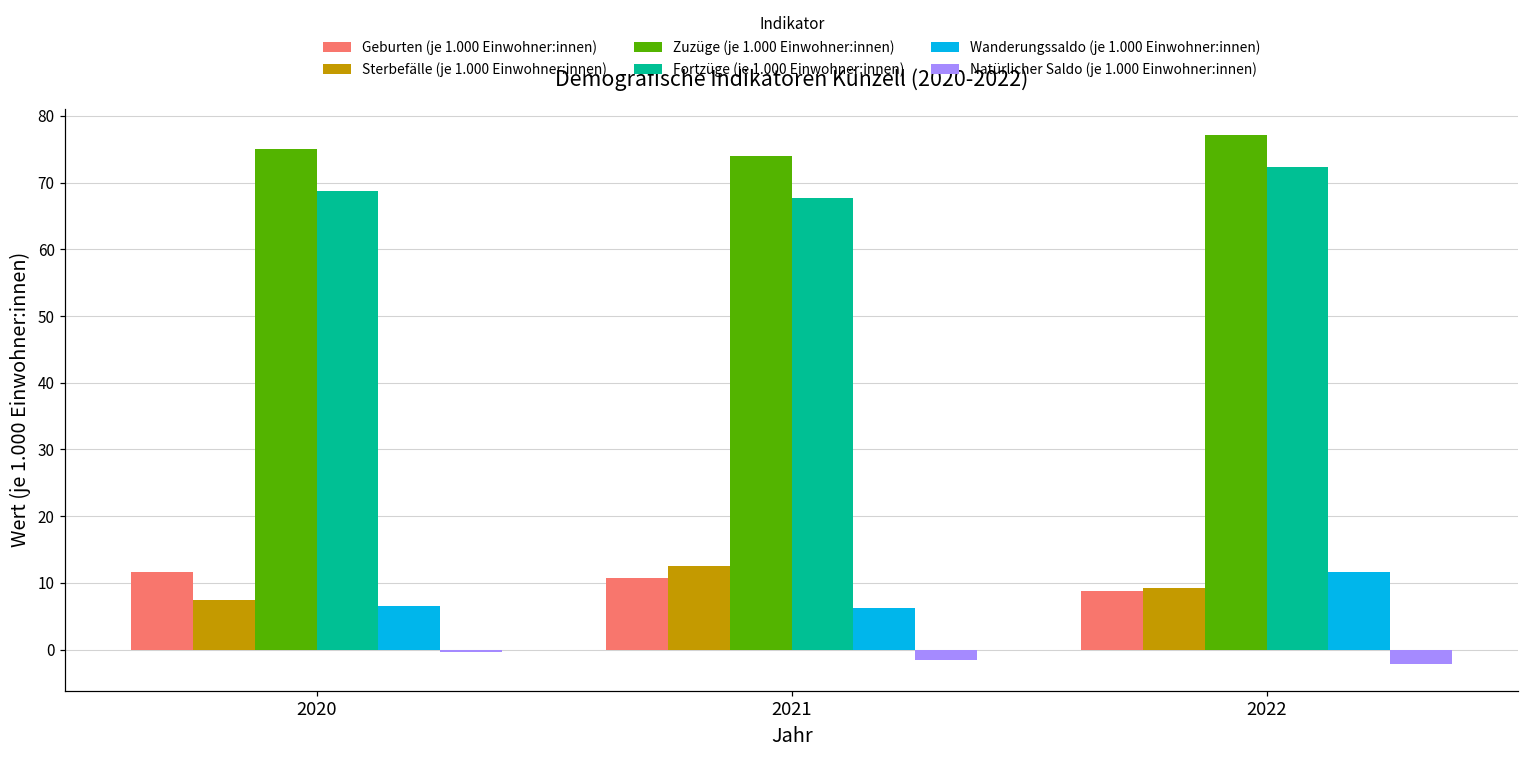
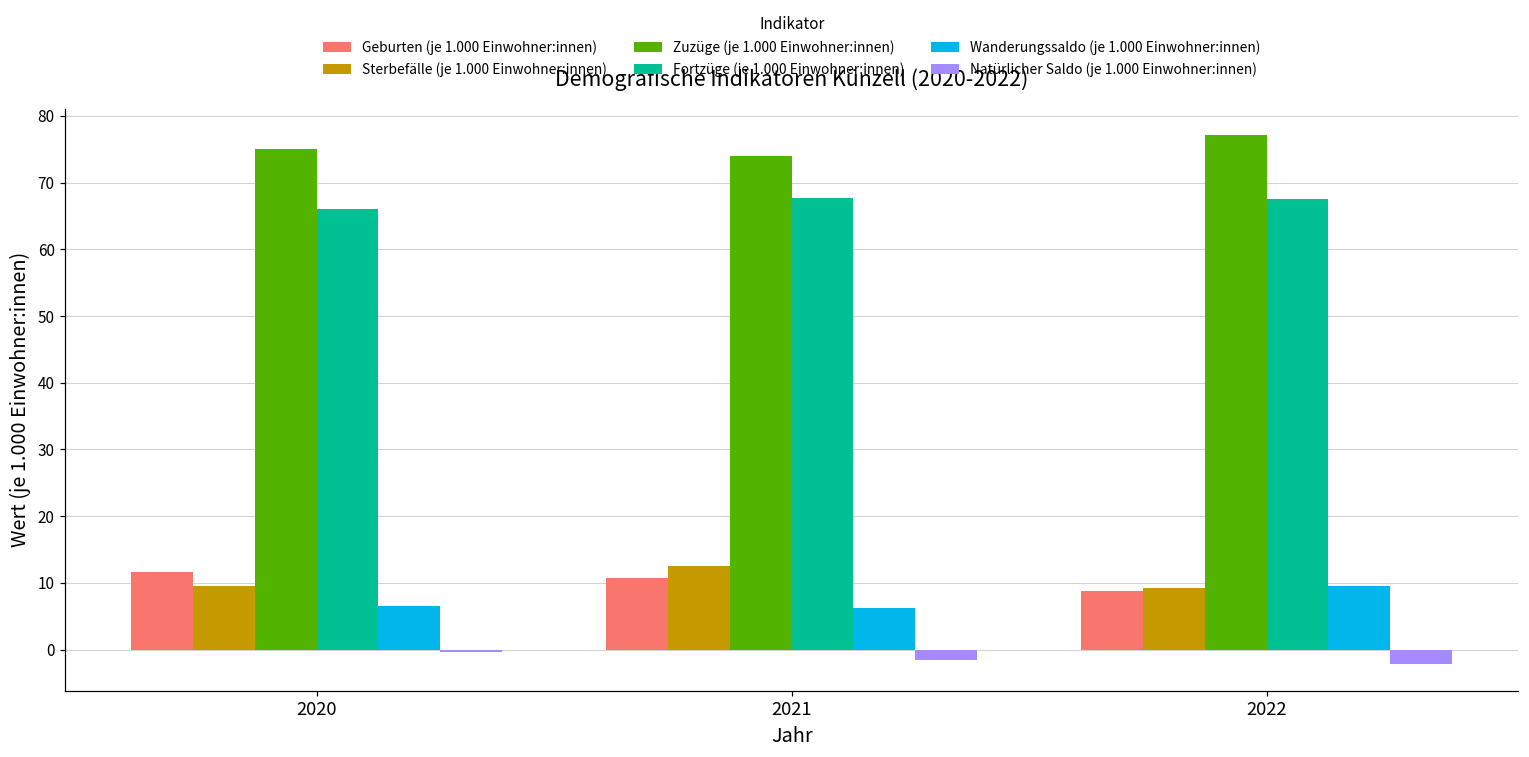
Sterbefälle (je 1.000 Einwohner:innen), 2020: 7 -> 10
Fortzüge (je 1.000 Einwohner:innen), 2020: 69 -> 66
Fortzüge (je 1.000 Einwohner:innen), 2022: 72 -> 68
Wanderungssaldo (je 1.000 Einwohner:innen), 2022: 12 -> 10
